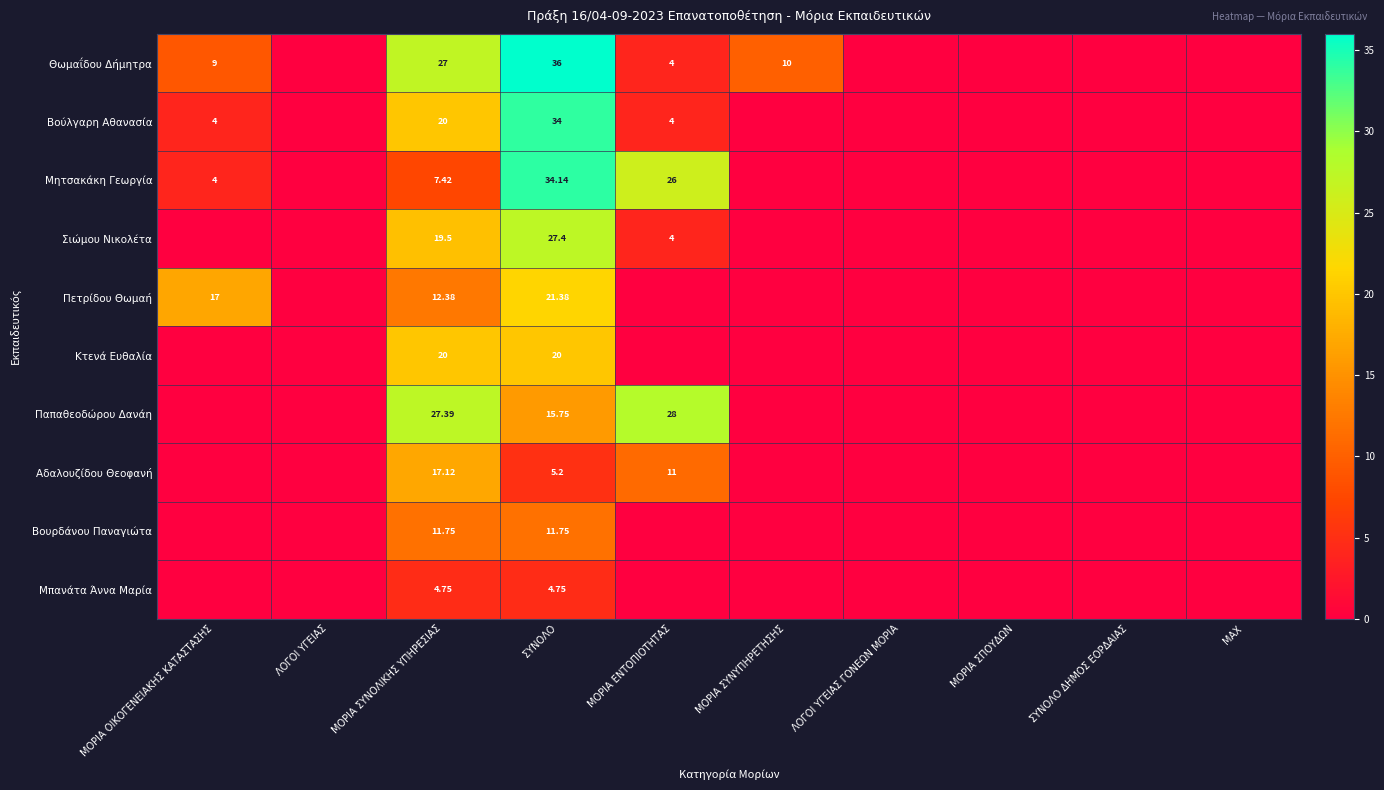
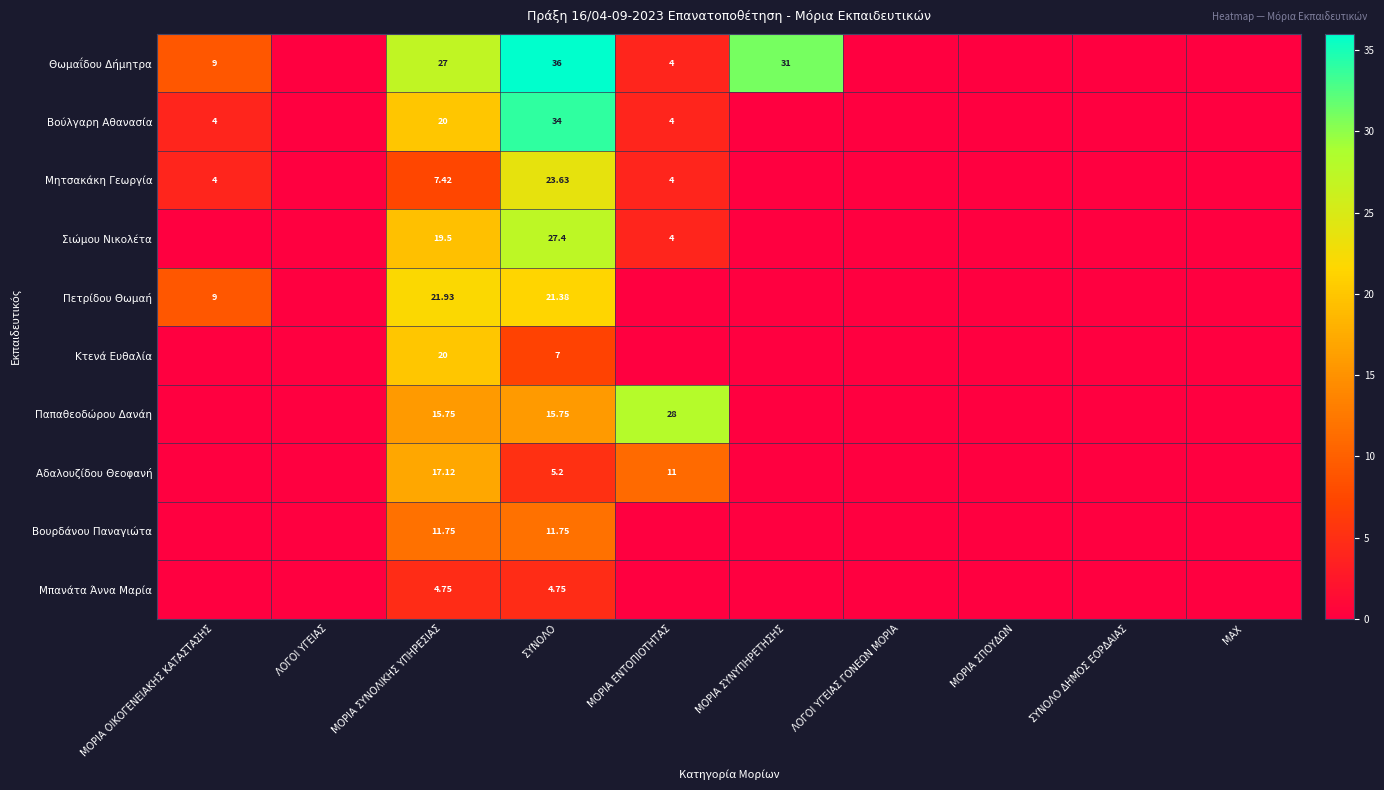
Θωμαΐδου Δήμητρα, ΜΟΡΙΑ ΣΥΝΥΠΗΡΕΤΗΣΗΣ: 10 -> 31
Μητσακάκη Γεωργία, ΣΥΝΟΛΟ: 34.14 -> 23.63
Μητσακάκη Γεωργία, ΜΟΡΙΑ ΕΝΤΟΠΙΟΤΗΤΑΣ: 26 -> 4
Πετρίδου Θωμαή, ΜΟΡΙΑ ΟΙΚΟΓΕΝΕΙΑΚΗΣ ΚΑΤΑΣΤΑΣΗΣ: 17 -> 9
Πετρίδου Θωμαή, ΜΟΡΙΑ ΣΥΝΟΛΙΚΗΣ ΥΠΗΡΕΣΙΑΣ: 12.38 -> 21.93
Κτενά Ευθαλία, ΣΥΝΟΛΟ: 20 -> 7
Παπαθεοδώρου Δανάη, ΜΟΡΙΑ ΣΥΝΟΛΙΚΗΣ ΥΠΗΡΕΣΙΑΣ: 27.39 -> 15.75
